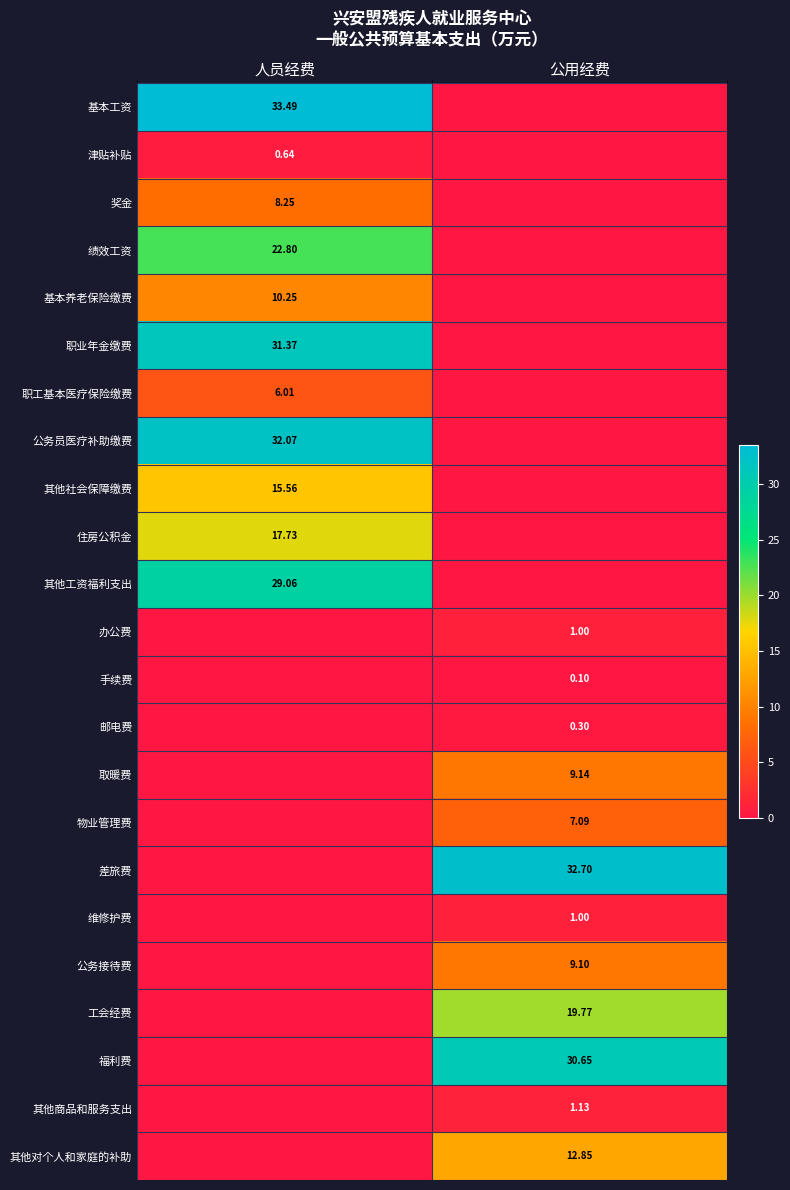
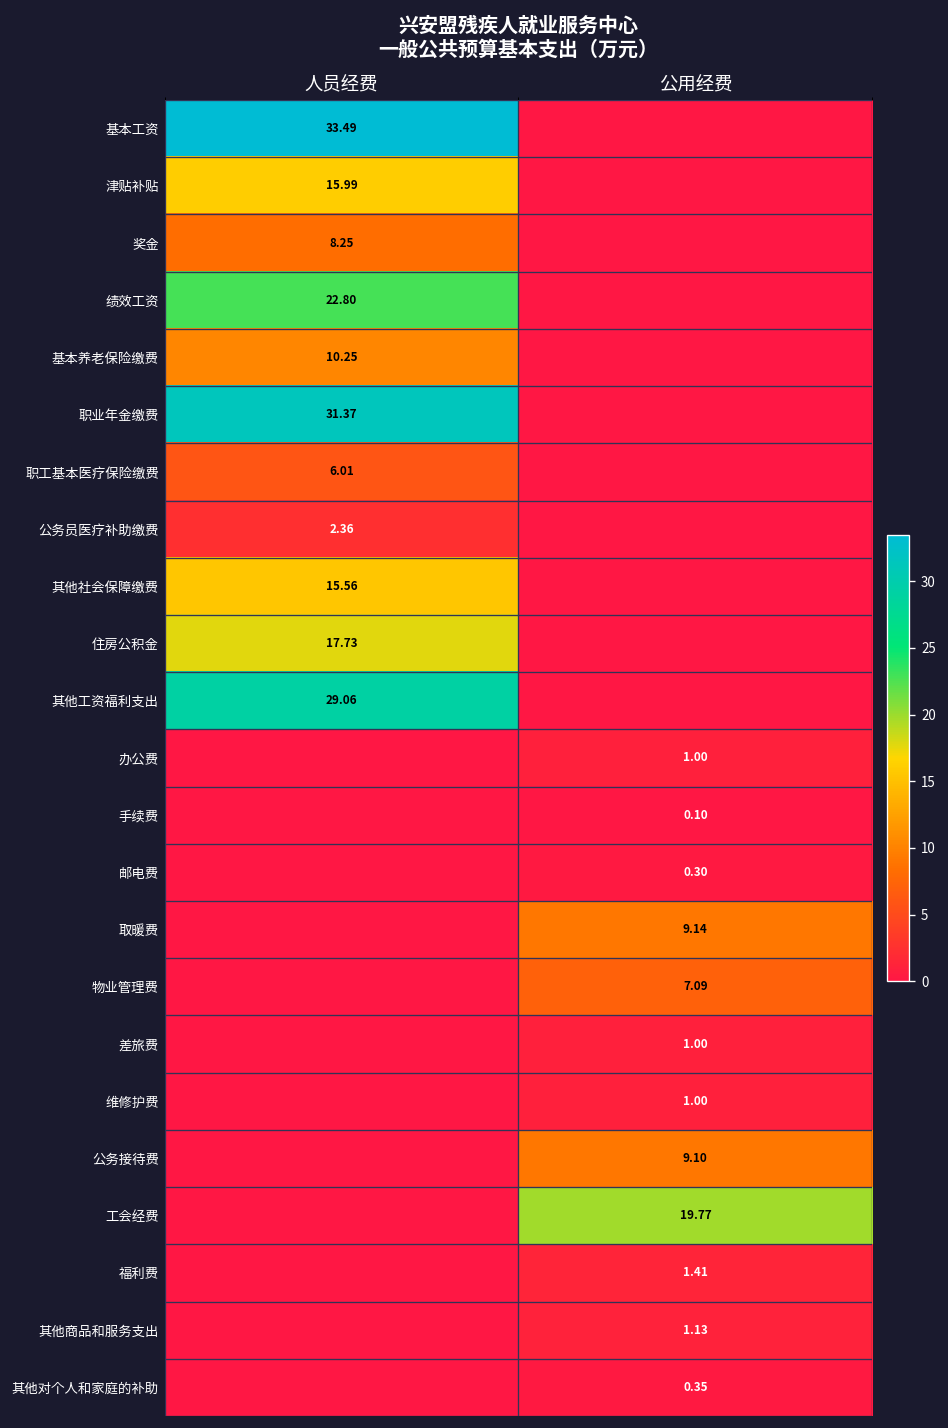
津贴补贴, 人员经费: 0.64 -> 15.99
公务员医疗补助缴费, 人员经费: 32.07 -> 2.36
差旅费, 公用经费: 32.70 -> 1.00
福利费, 公用经费: 30.65 -> 1.41
其他对个人和家庭的补助, 公用经费: 12.85 -> 0.35
